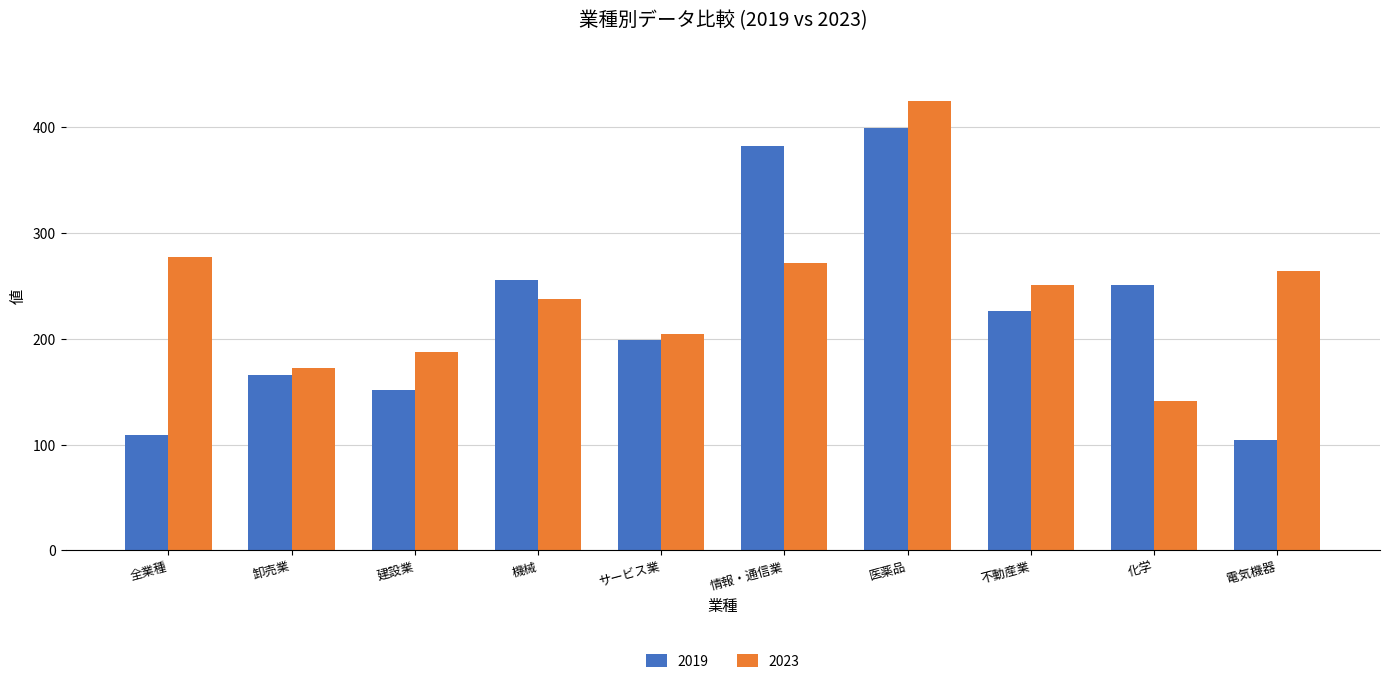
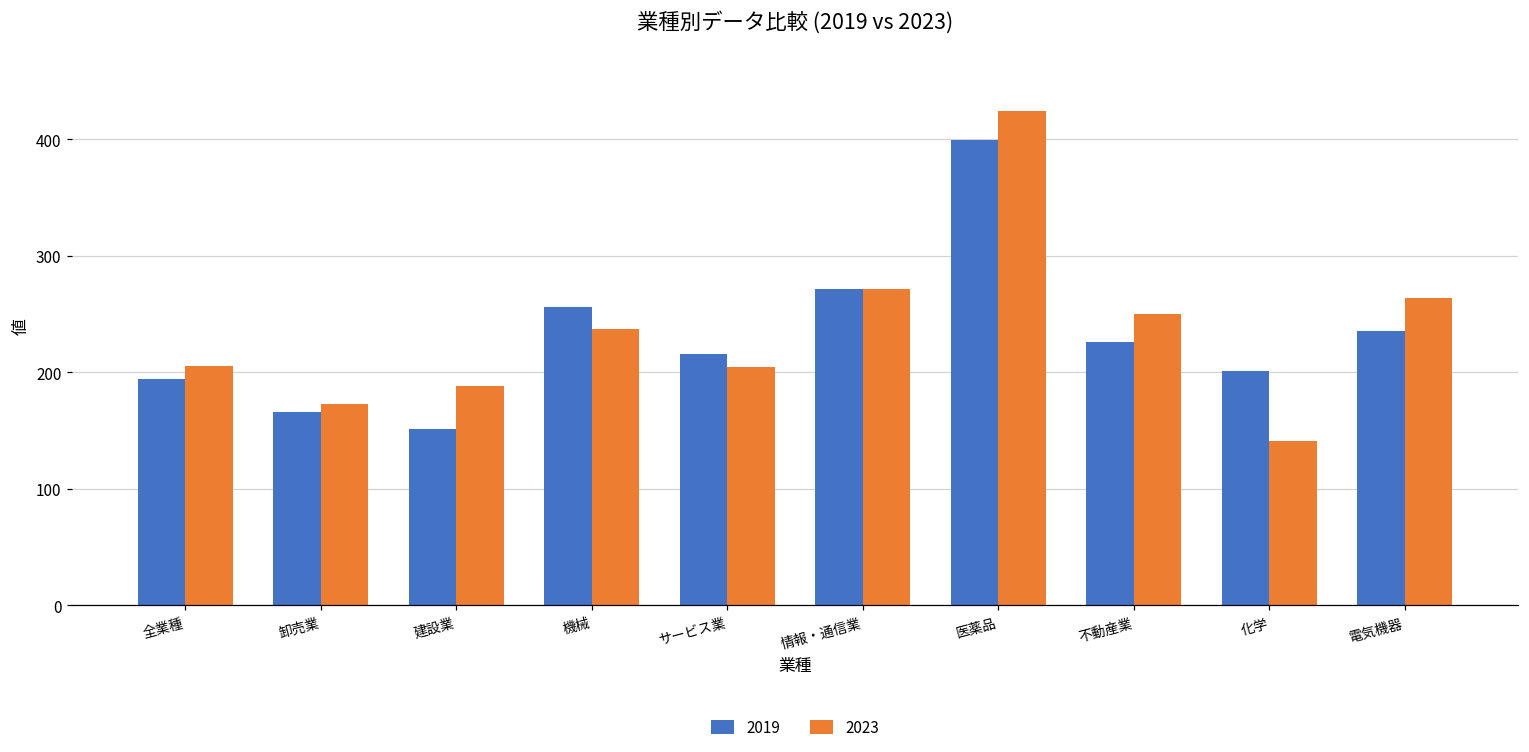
2019, 全業種: 110 -> 194
2023, 全業種: 277 -> 206
2019, サービス業: 198 -> 216
2019, 情報・通信業: 382 -> 271
2019, 化学: 250 -> 201
2019, 電気機器: 104 -> 235
